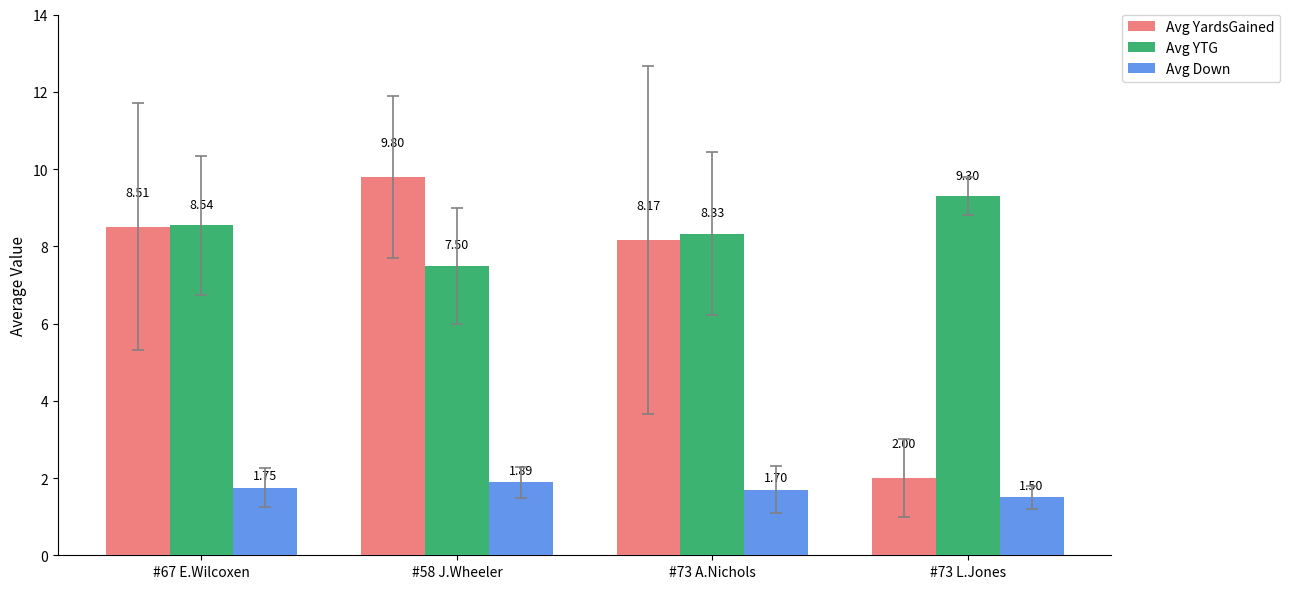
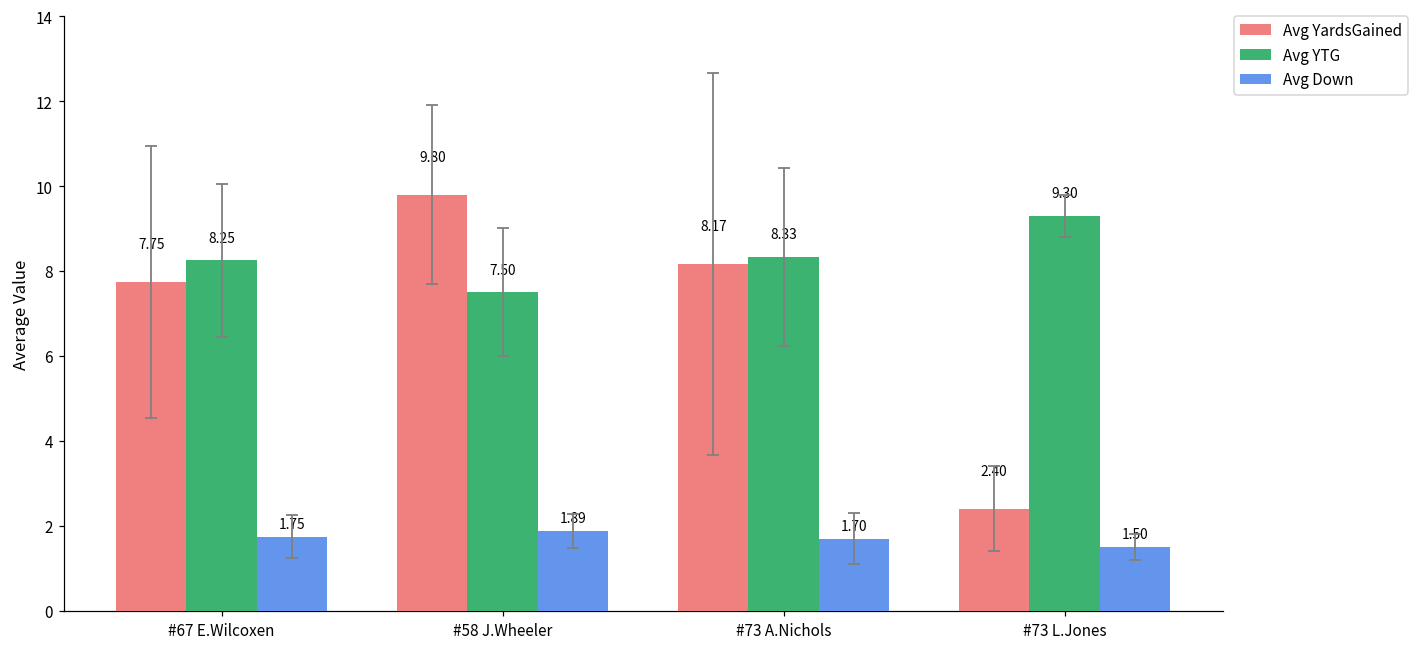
Avg YardsGained, #67 E.Wilcoxen: 8.51 -> 7.75
Avg YTG, #67 E.Wilcoxen: 8.54 -> 8.25
Avg YardsGained, #73 L.Jones: 2.00 -> 2.40
